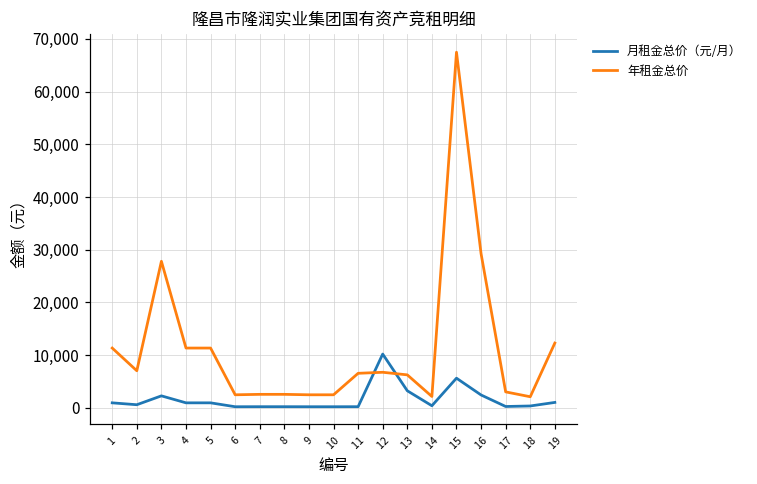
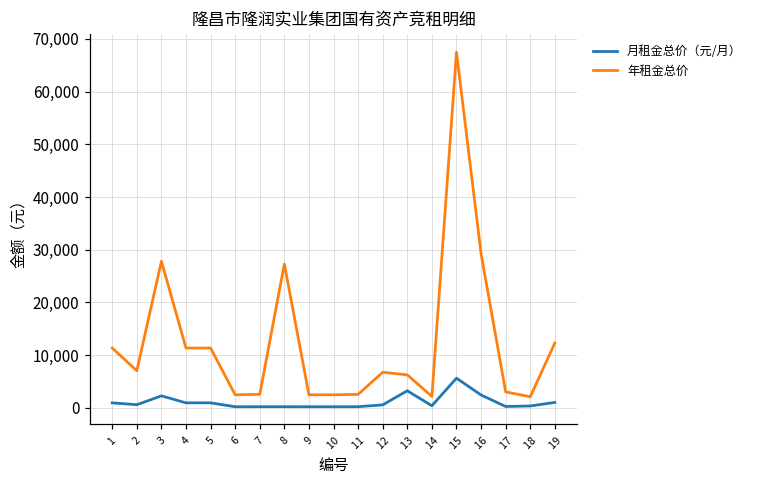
年租金总价, 8: 3,000 -> 27,000
年租金总价, 11: 7,000 -> 3,000
月租金总价（元/月）, 12: 10,000 -> 1,000
